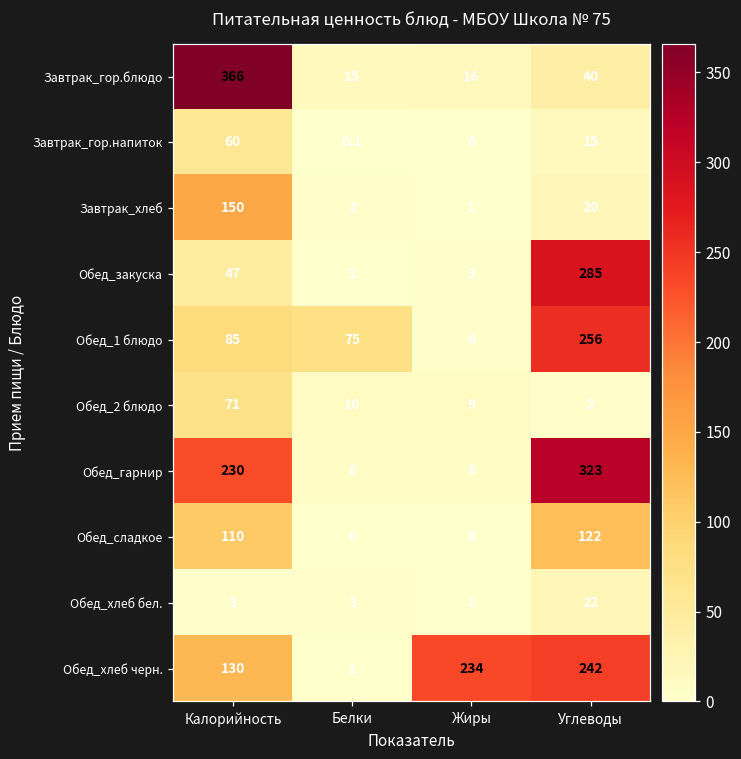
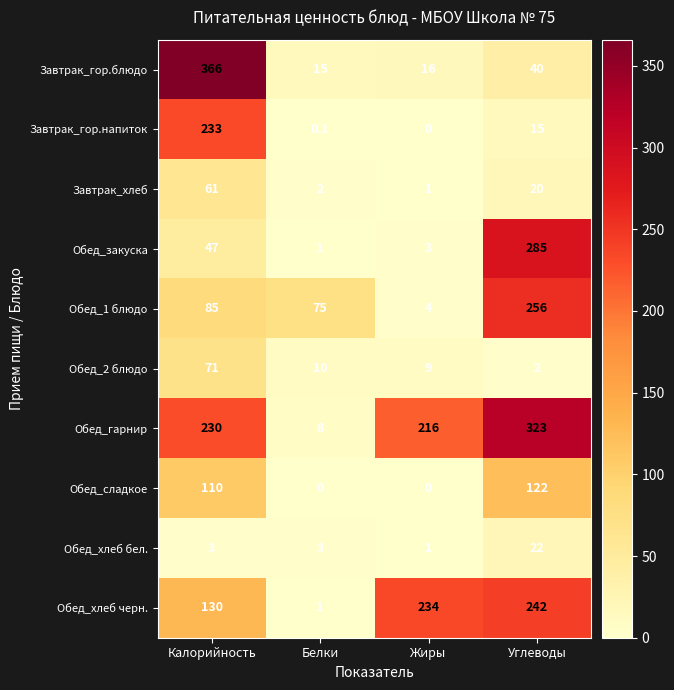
Завтрак_гор.напиток, Калорийность: 60 -> 233
Завтрак_хлеб, Калорийность: 150 -> 61
Обед_гарнир, Жиры: 6 -> 216
